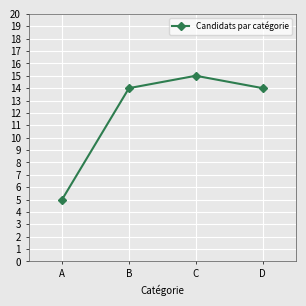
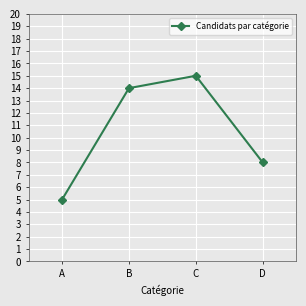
D: 14 -> 8
